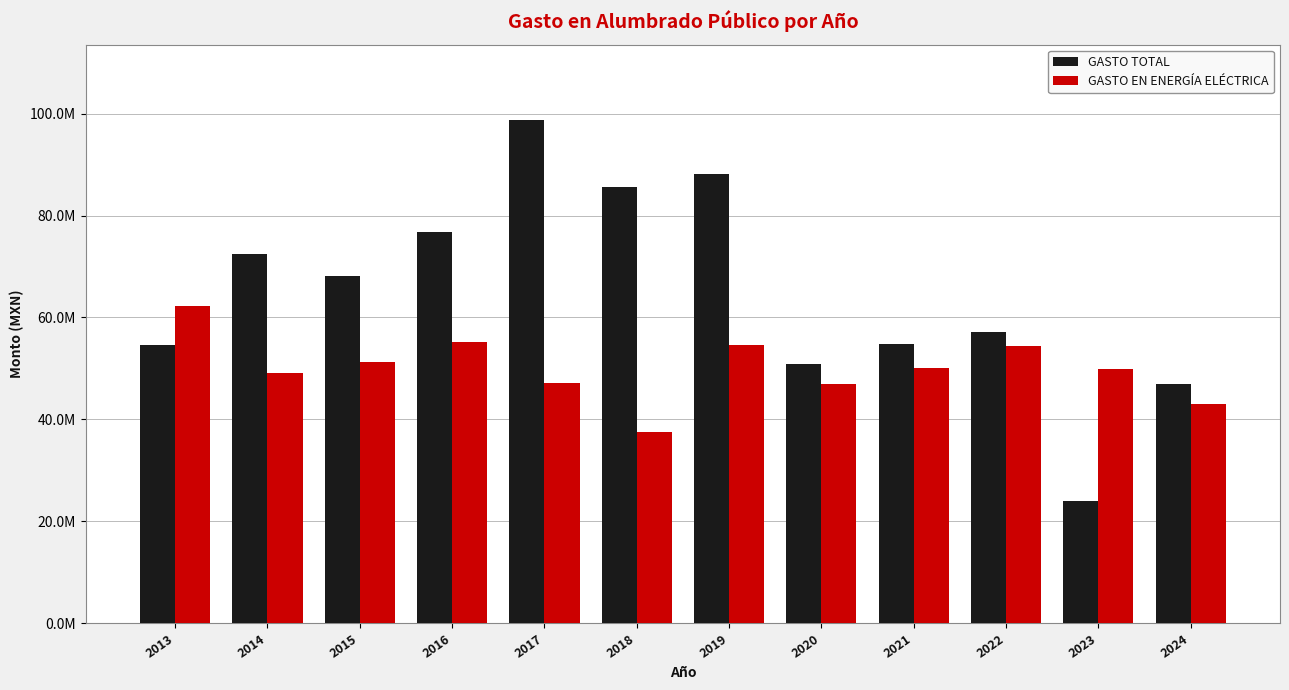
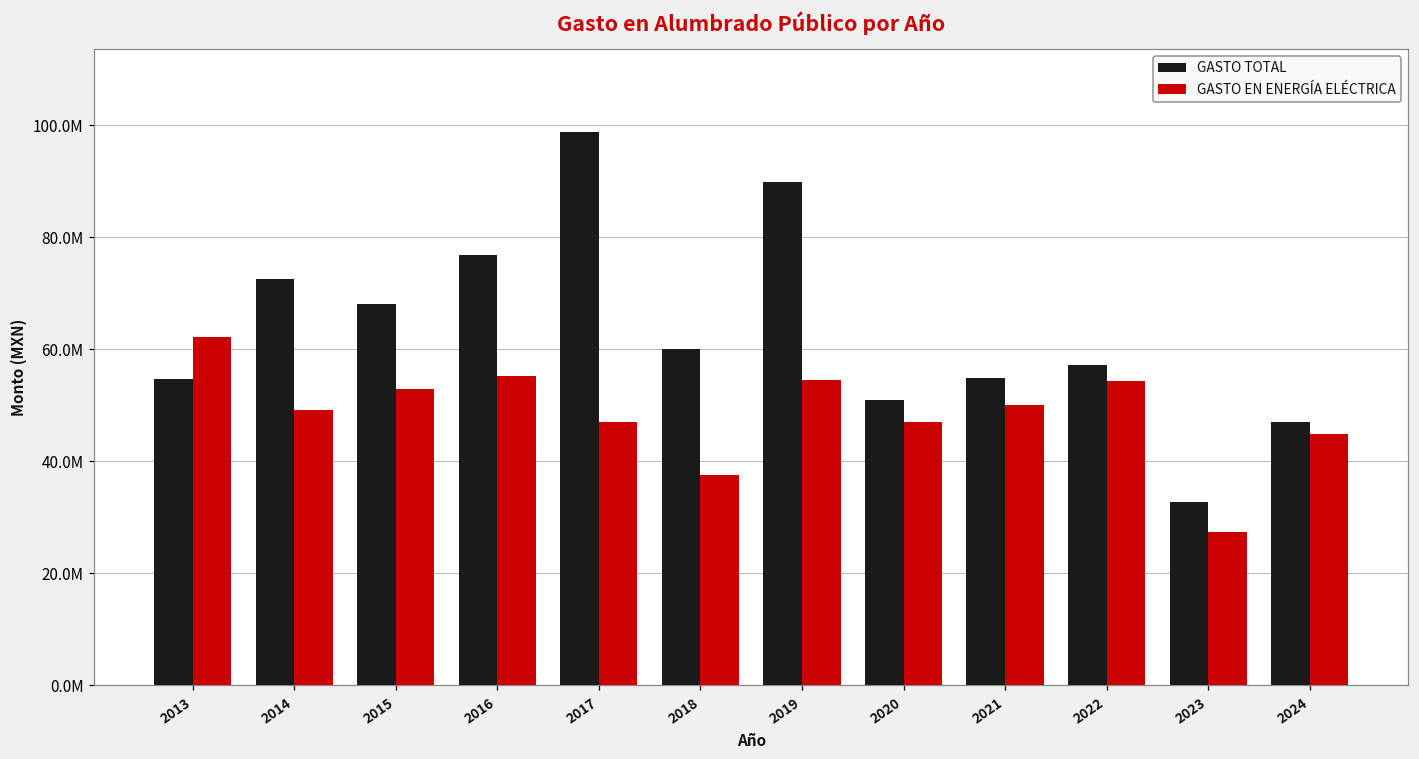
GASTO EN ENERGÍA ELÉCTRICA, 2015: 51000000 -> 53000000
GASTO TOTAL, 2018: 86000000 -> 60000000
GASTO TOTAL, 2019: 88000000 -> 90000000
GASTO TOTAL, 2023: 24000000 -> 33000000
GASTO EN ENERGÍA ELÉCTRICA, 2023: 50000000 -> 27000000
GASTO EN ENERGÍA ELÉCTRICA, 2024: 43000000 -> 45000000
